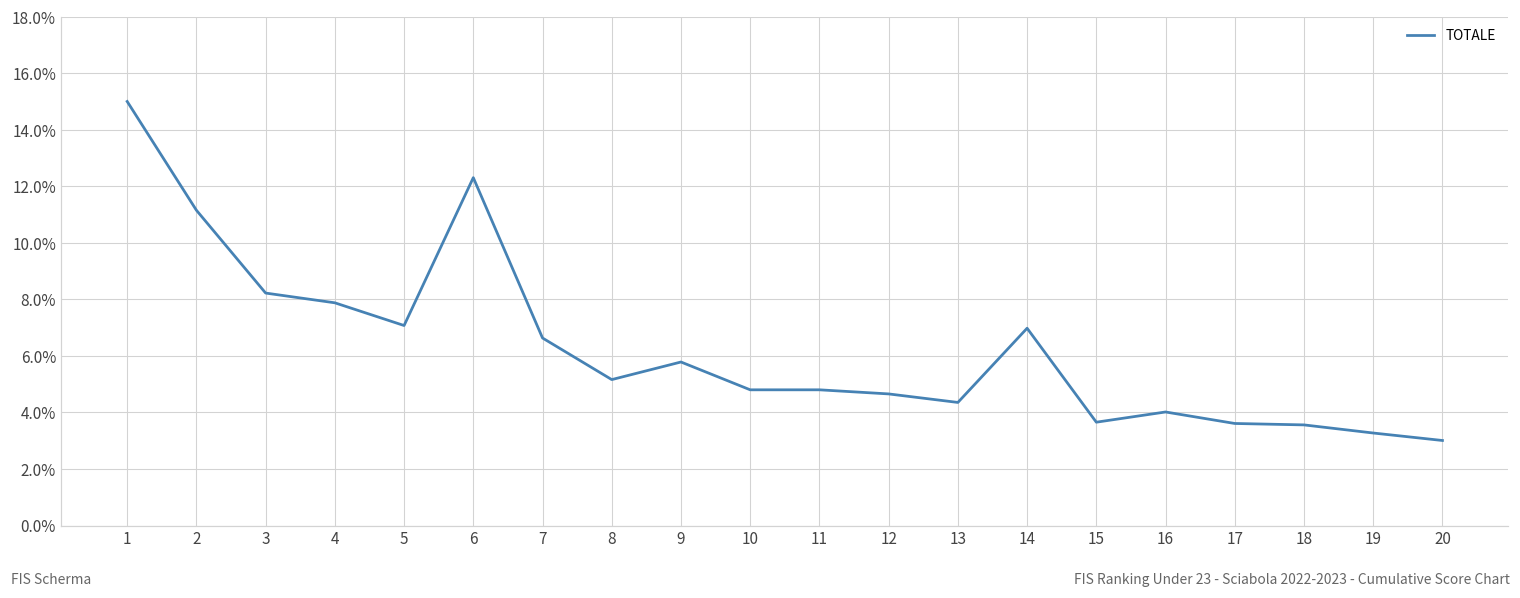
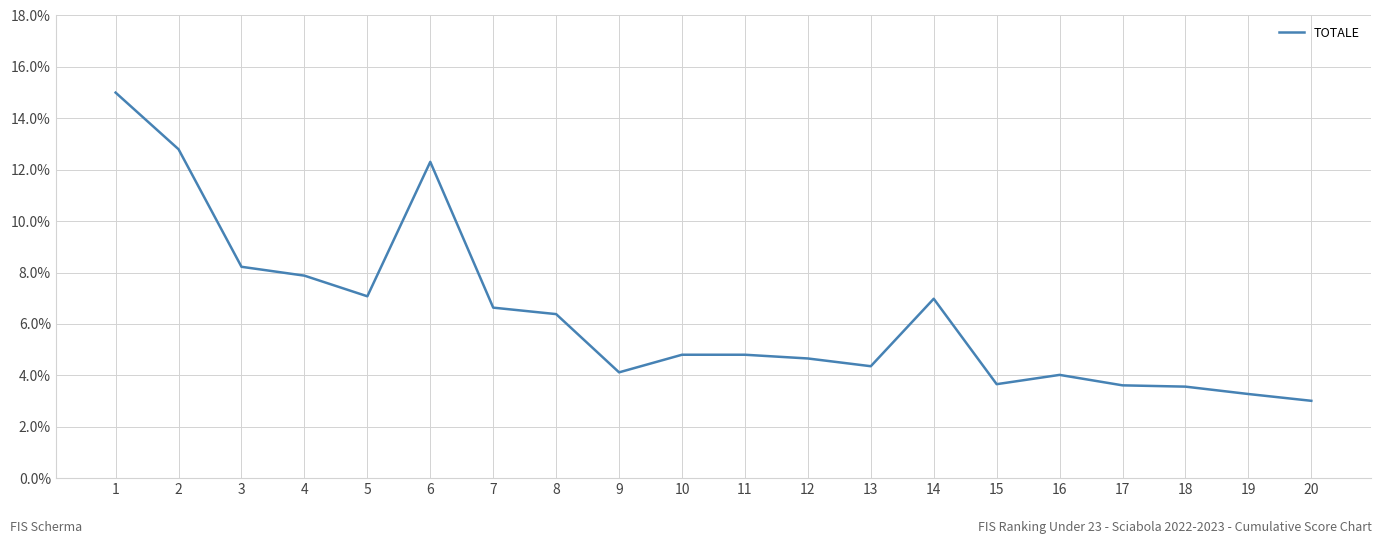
2: 11.2% -> 12.8%
8: 5.2% -> 6.4%
9: 5.8% -> 4.1%
